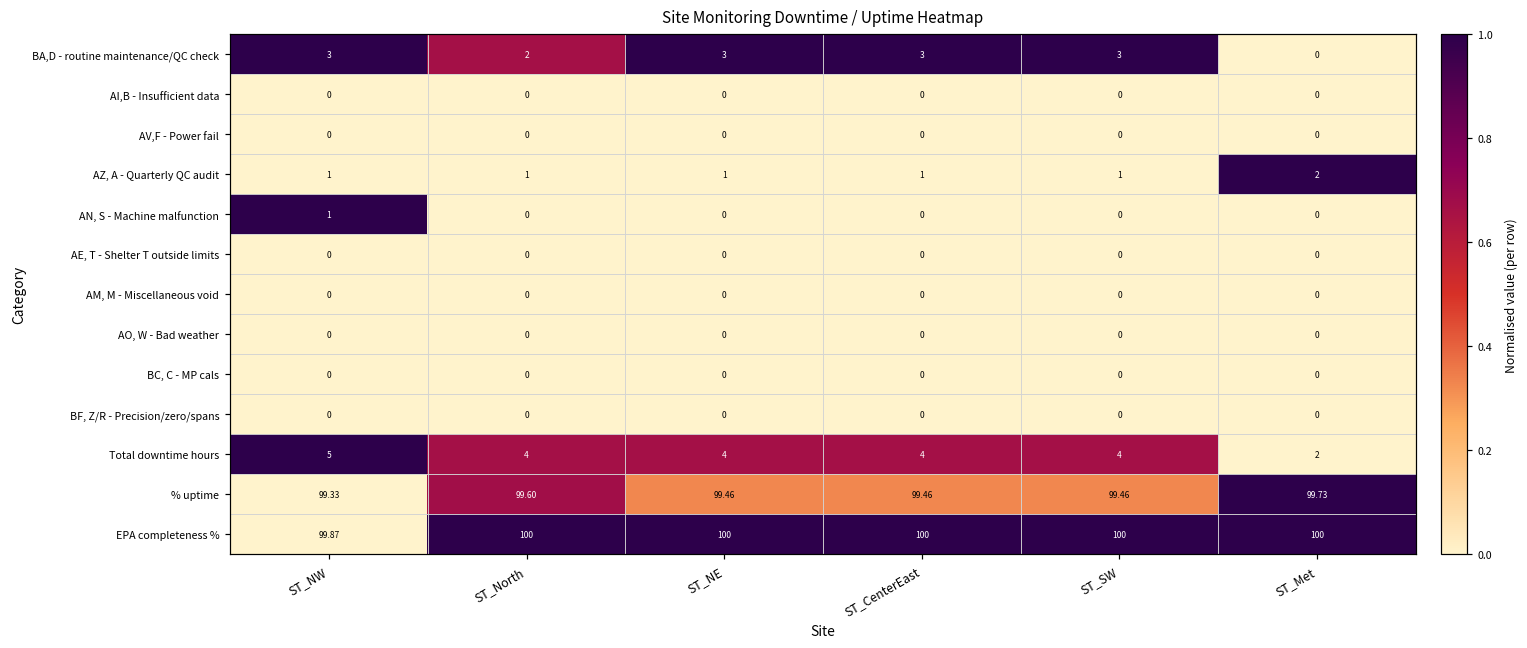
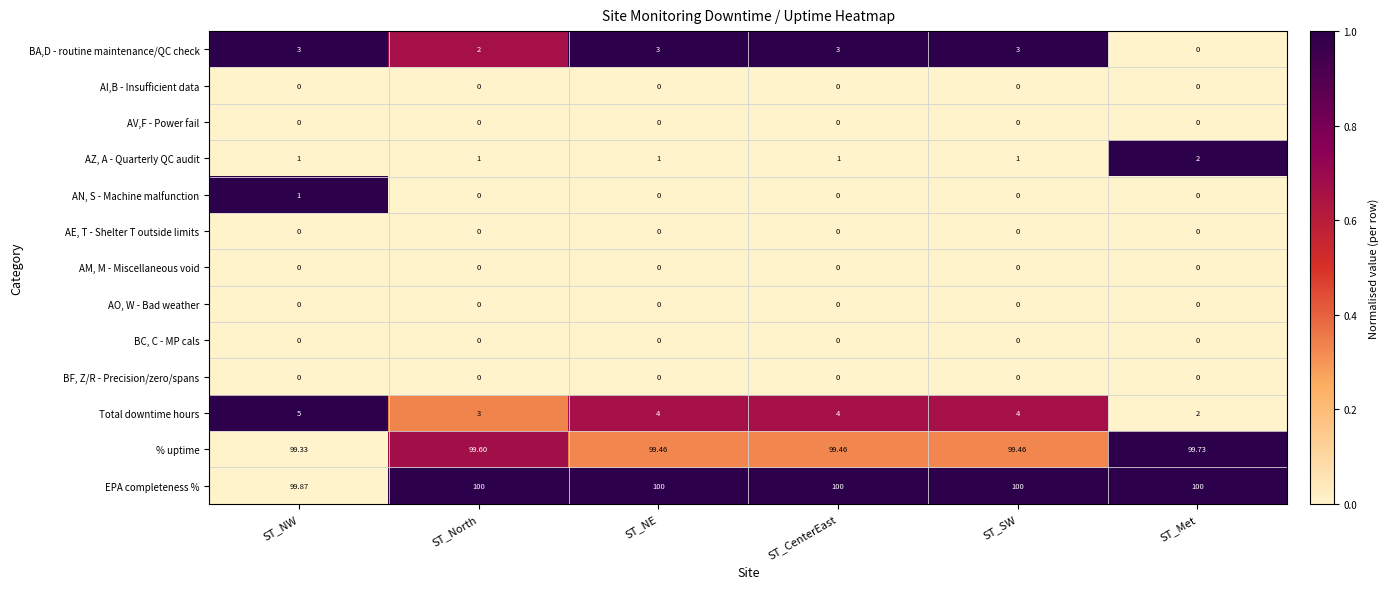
Total downtime hours, ST_North: 4 -> 3
